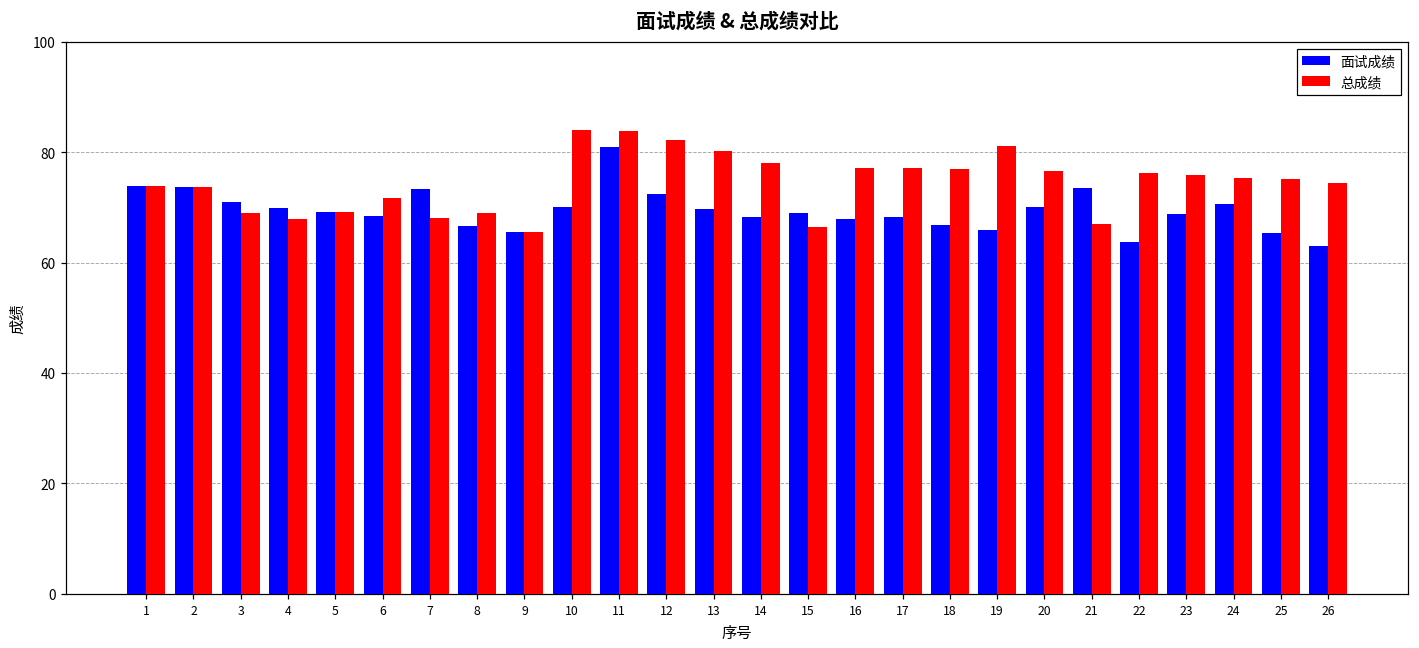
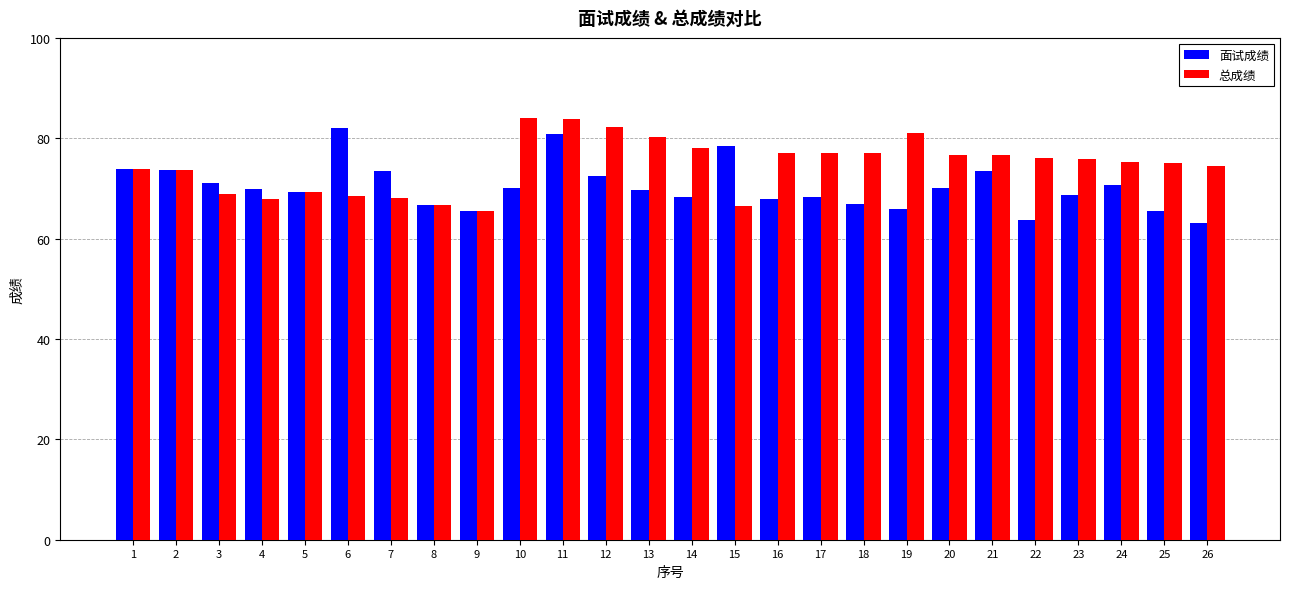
面试成绩, 6: 69 -> 82
总成绩, 6: 72 -> 69
总成绩, 8: 69 -> 67
面试成绩, 15: 69 -> 78
总成绩, 21: 67 -> 77
